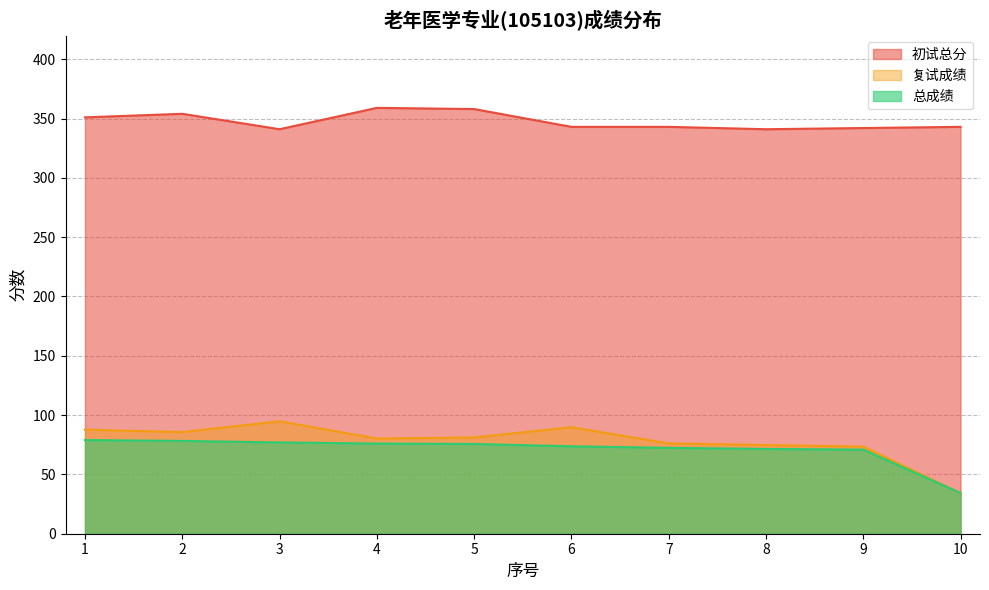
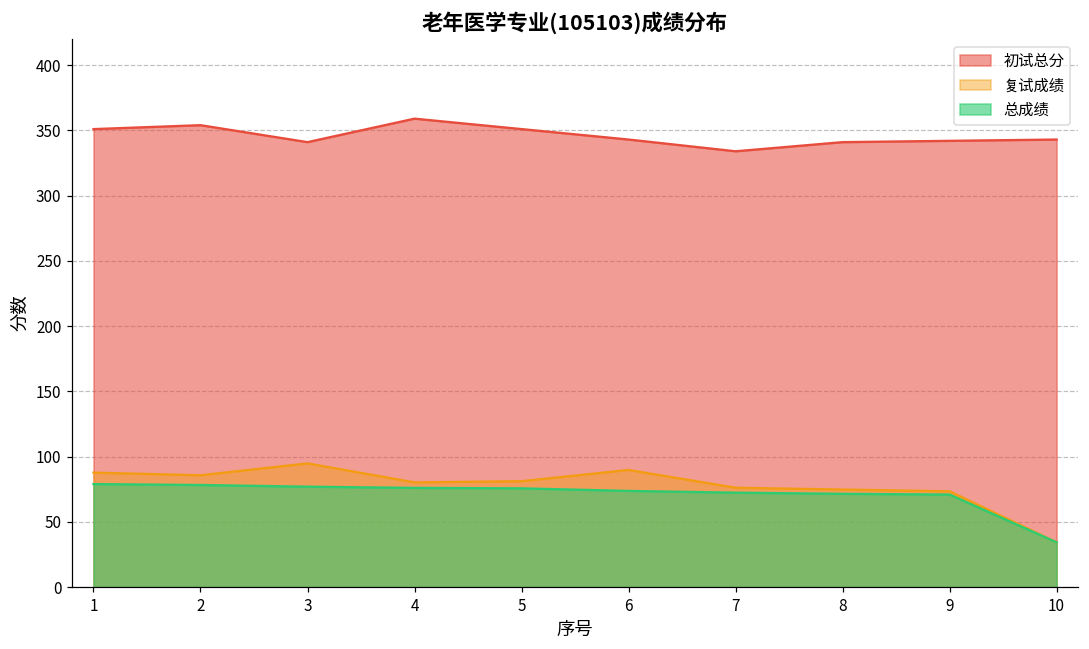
初试总分, 5: 358 -> 351
初试总分, 7: 343 -> 334
